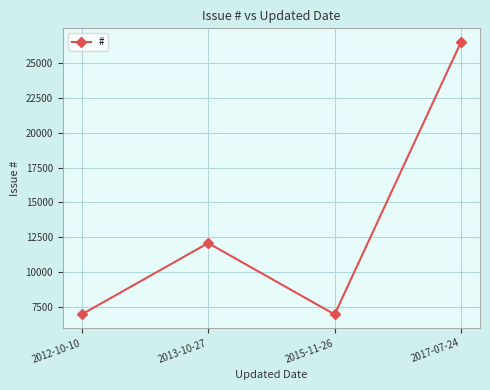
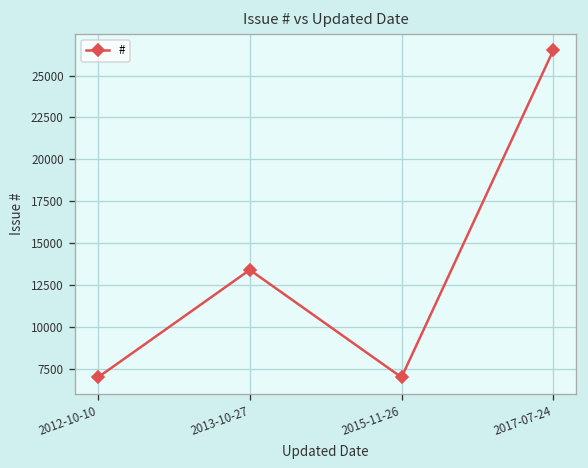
2013-10-27: 12100 -> 13400
